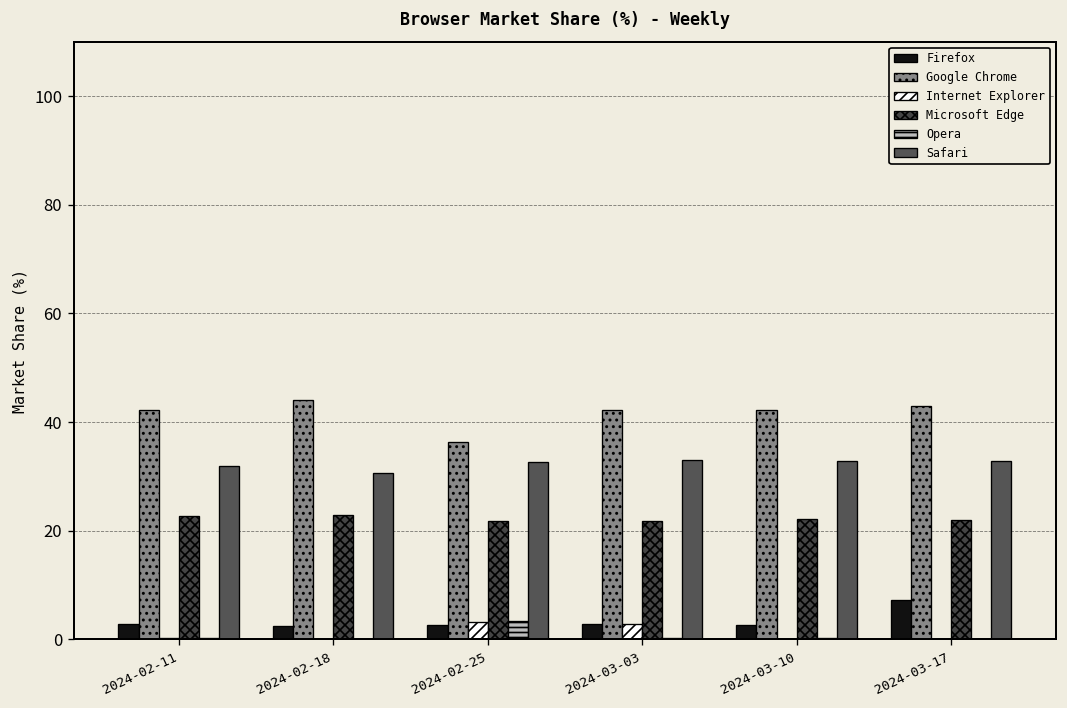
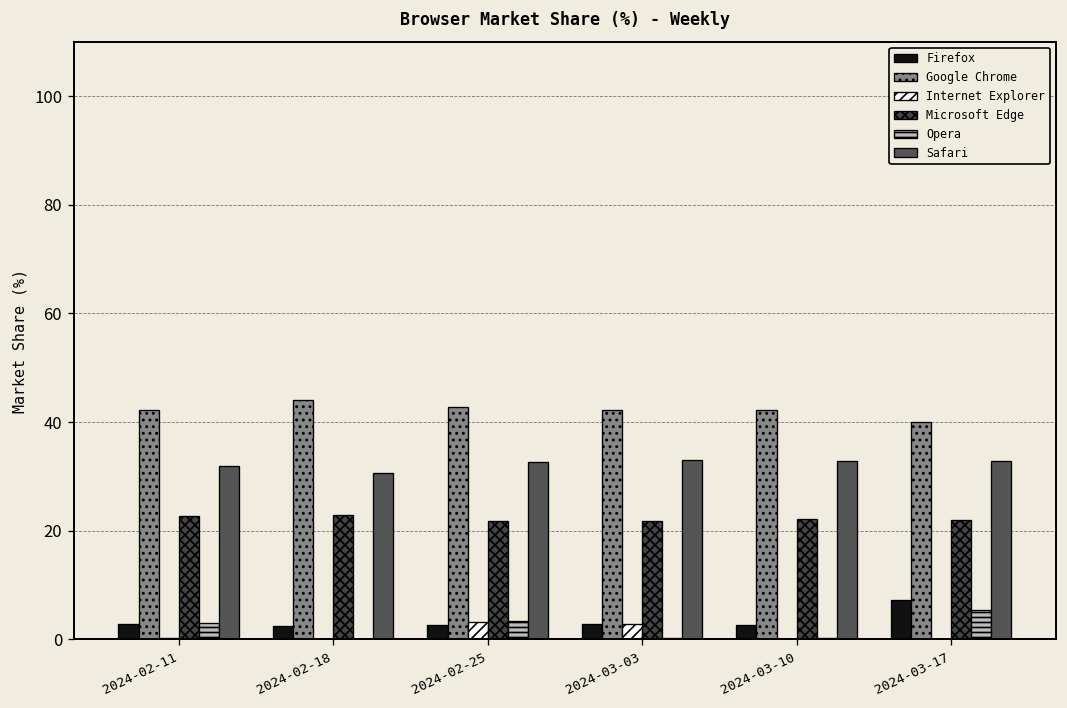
Opera, 2024-02-11: 0 -> 3
Google Chrome, 2024-02-25: 36 -> 43
Google Chrome, 2024-03-17: 43 -> 40
Opera, 2024-03-17: 0 -> 5
